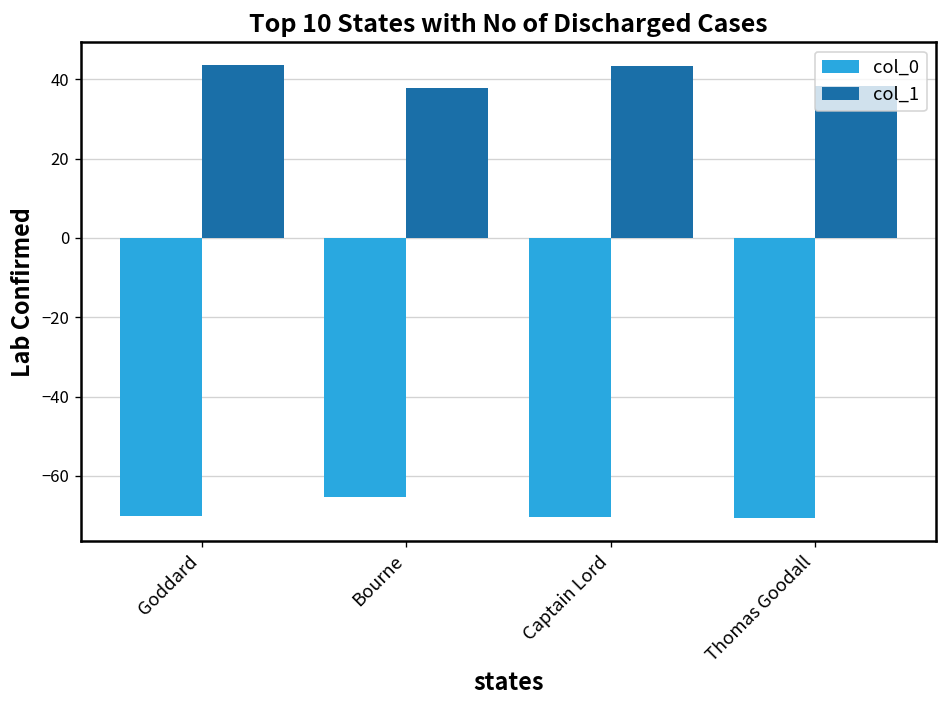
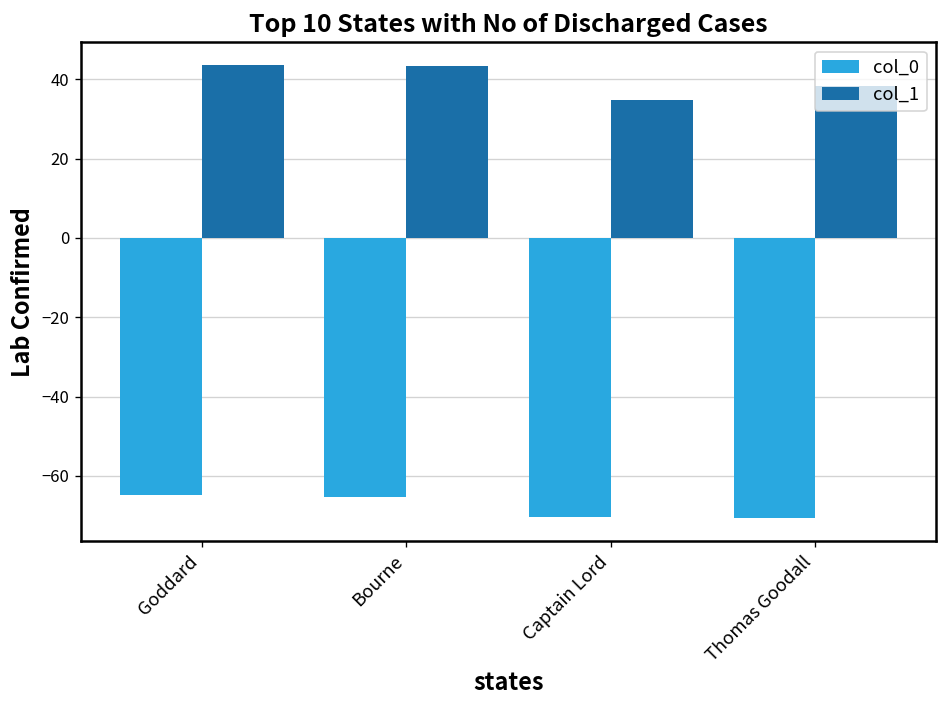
col_0, Goddard: -70 -> -65
col_1, Bourne: 38 -> 43
col_1, Captain Lord: 43 -> 35
